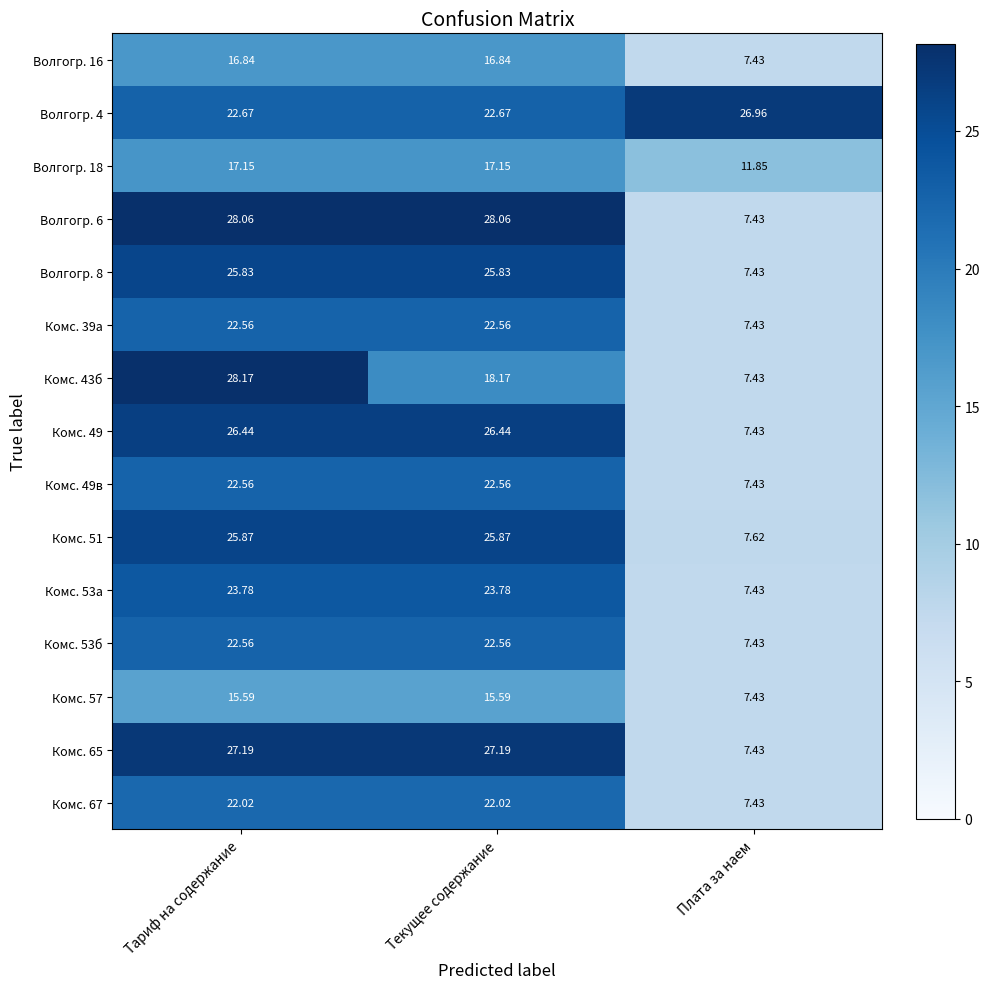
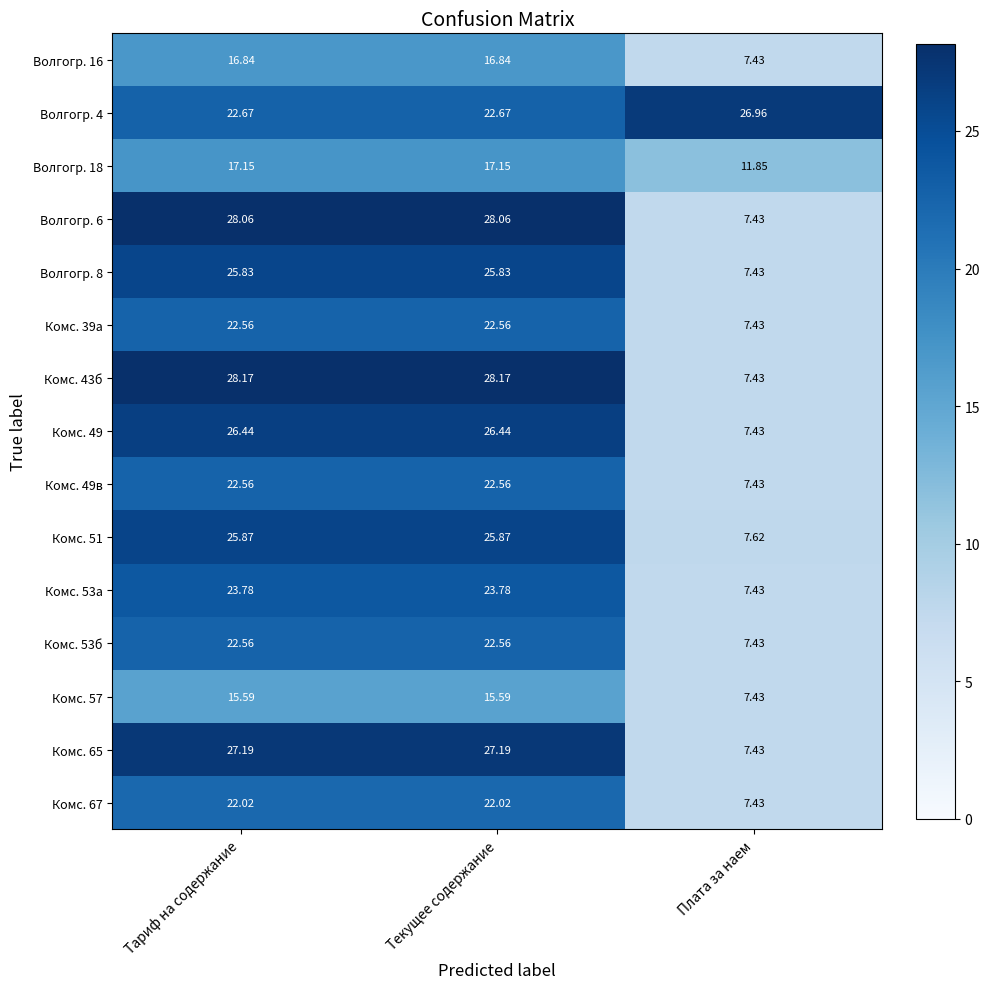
Комс. 43б, Текущее содержание: 18.17 -> 28.17
